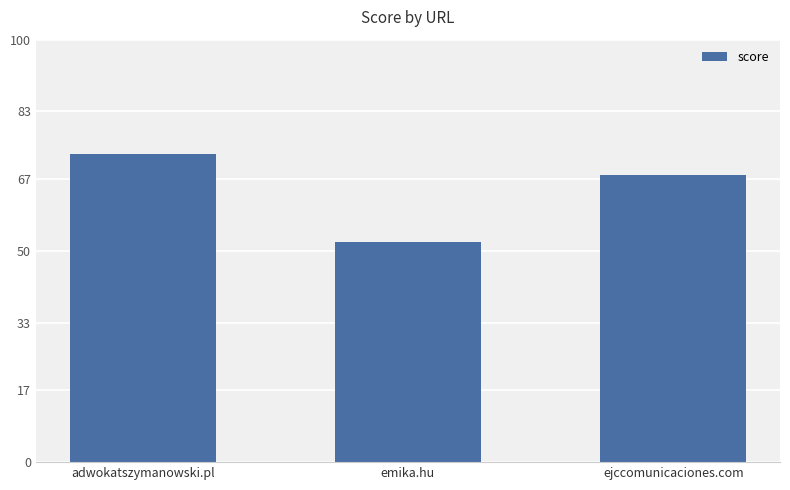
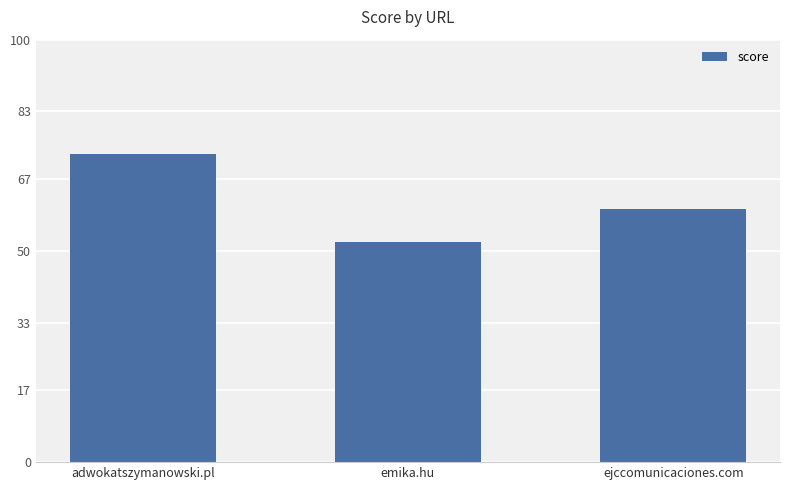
ejccomunicaciones.com: 68 -> 60
